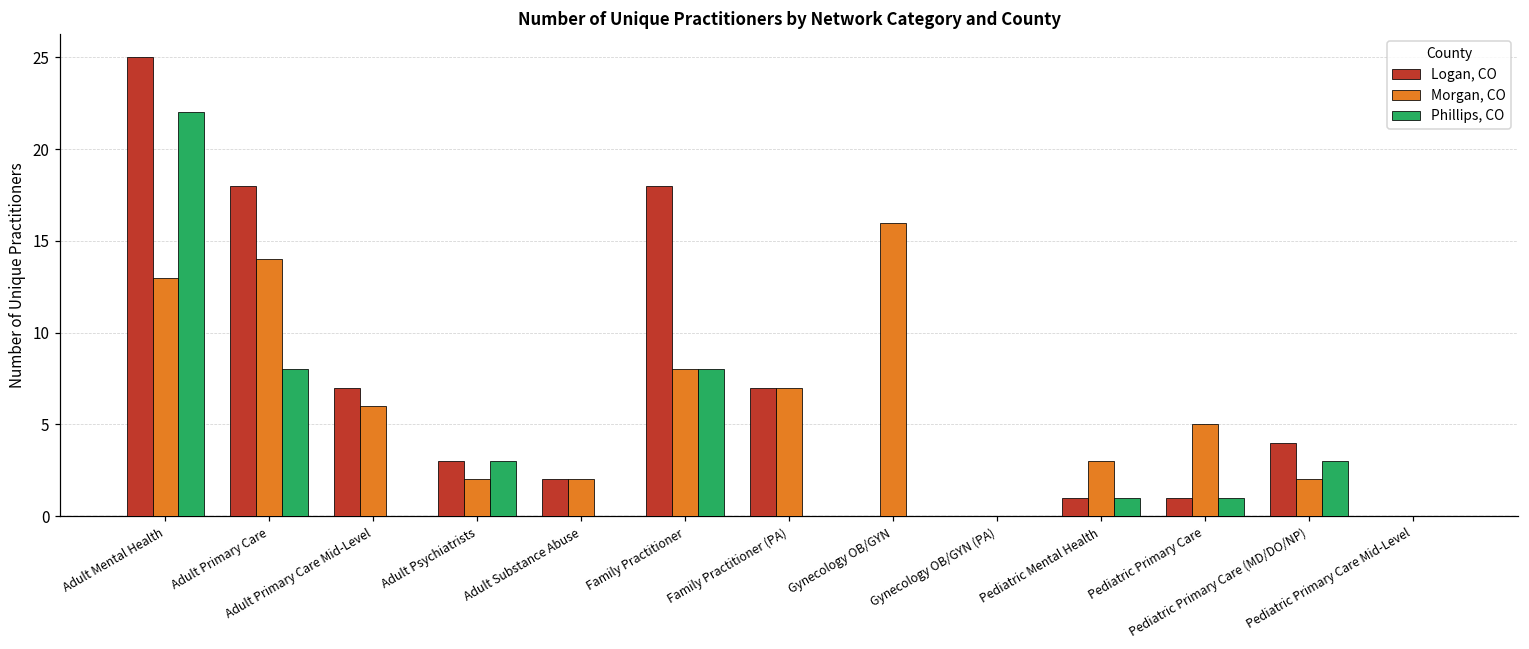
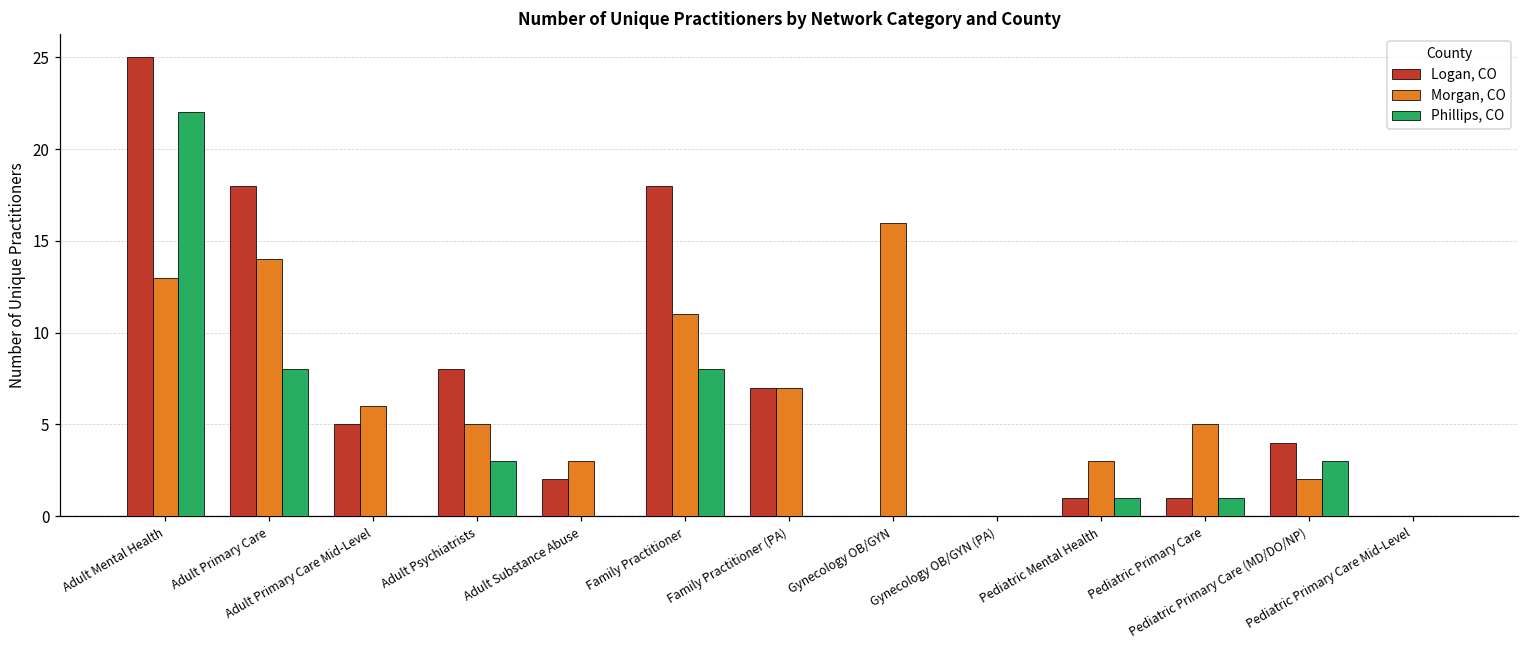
Logan, CO, Adult Primary Care Mid-Level: 7 -> 5
Logan, CO, Adult Psychiatrists: 3 -> 8
Morgan, CO, Adult Psychiatrists: 2 -> 5
Morgan, CO, Adult Substance Abuse: 2 -> 3
Morgan, CO, Family Practitioner: 8 -> 11
